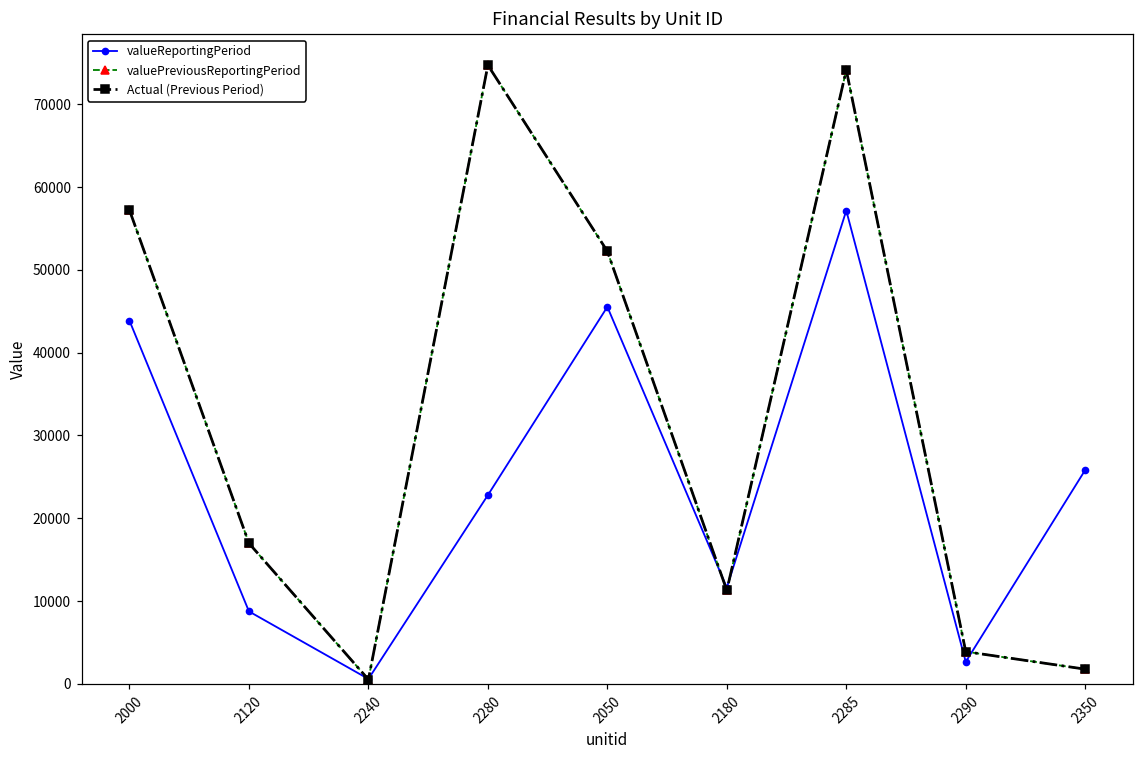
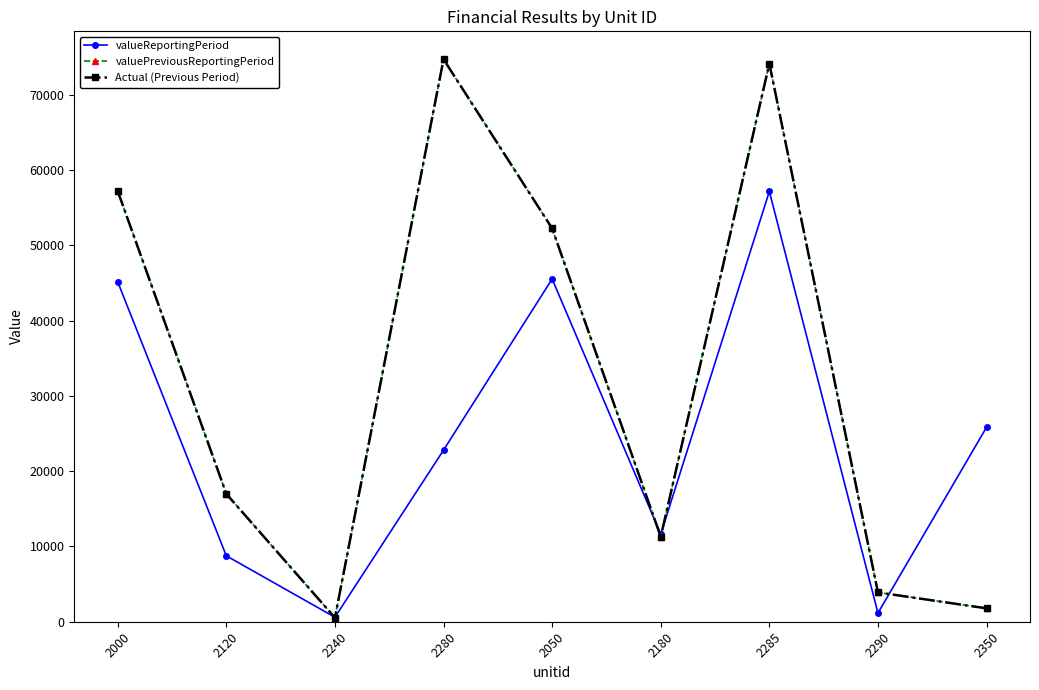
valueReportingPeriod, 2000: 44000 -> 45000
valueReportingPeriod, 2290: 3000 -> 1000
